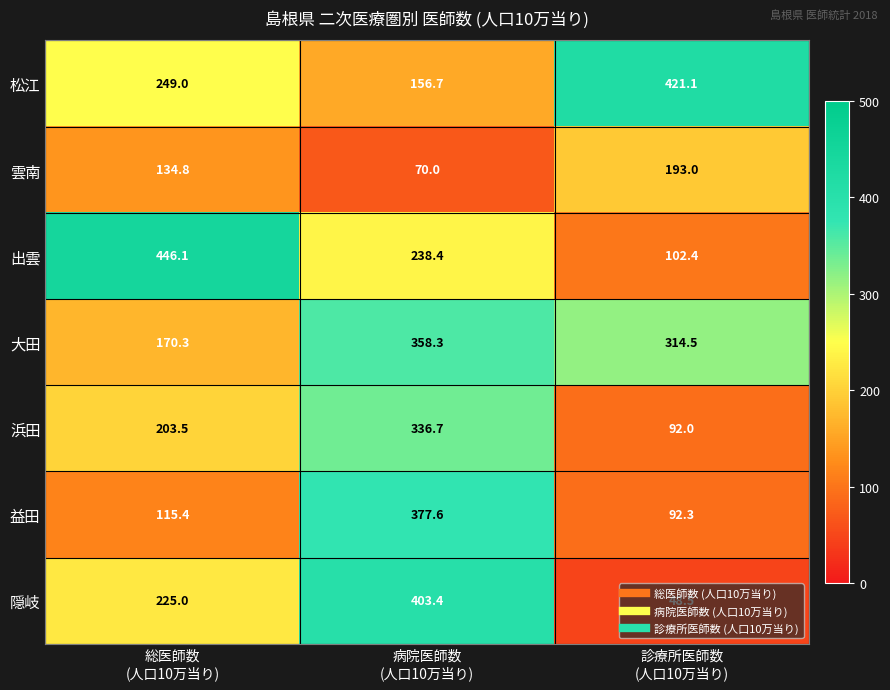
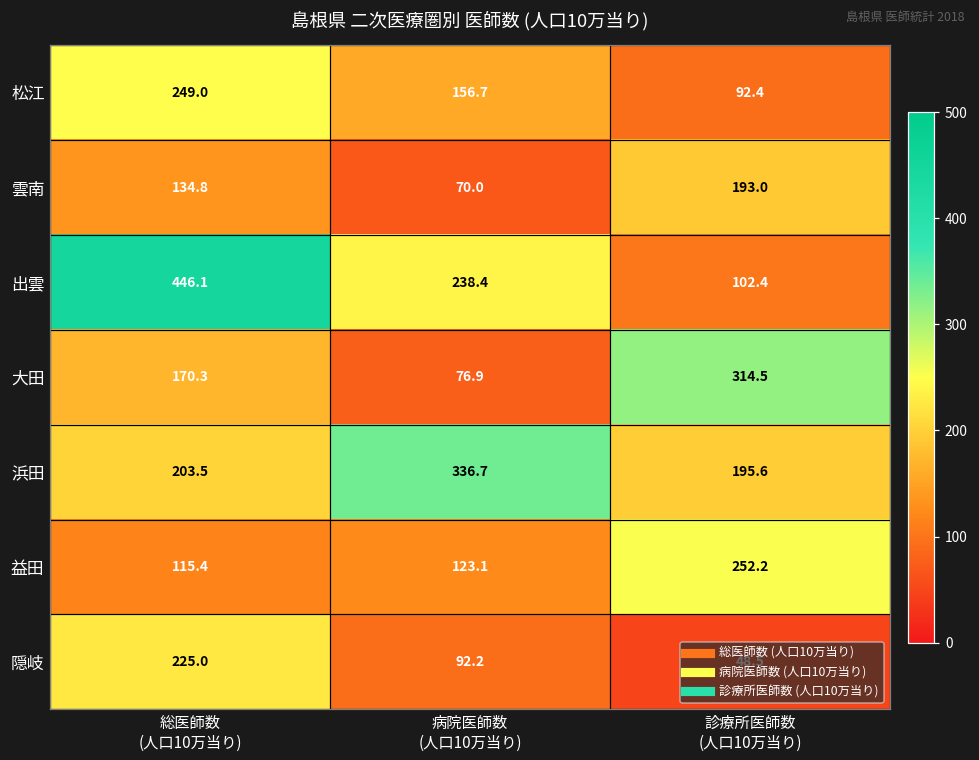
松江, 診療所医師数 (人口10万当り): 421.1 -> 92.4
大田, 病院医師数 (人口10万当り): 358.3 -> 76.9
浜田, 診療所医師数 (人口10万当り): 92.0 -> 195.6
益田, 病院医師数 (人口10万当り): 377.6 -> 123.1
益田, 診療所医師数 (人口10万当り): 92.3 -> 252.2
隠岐, 病院医師数 (人口10万当り): 403.4 -> 92.2
